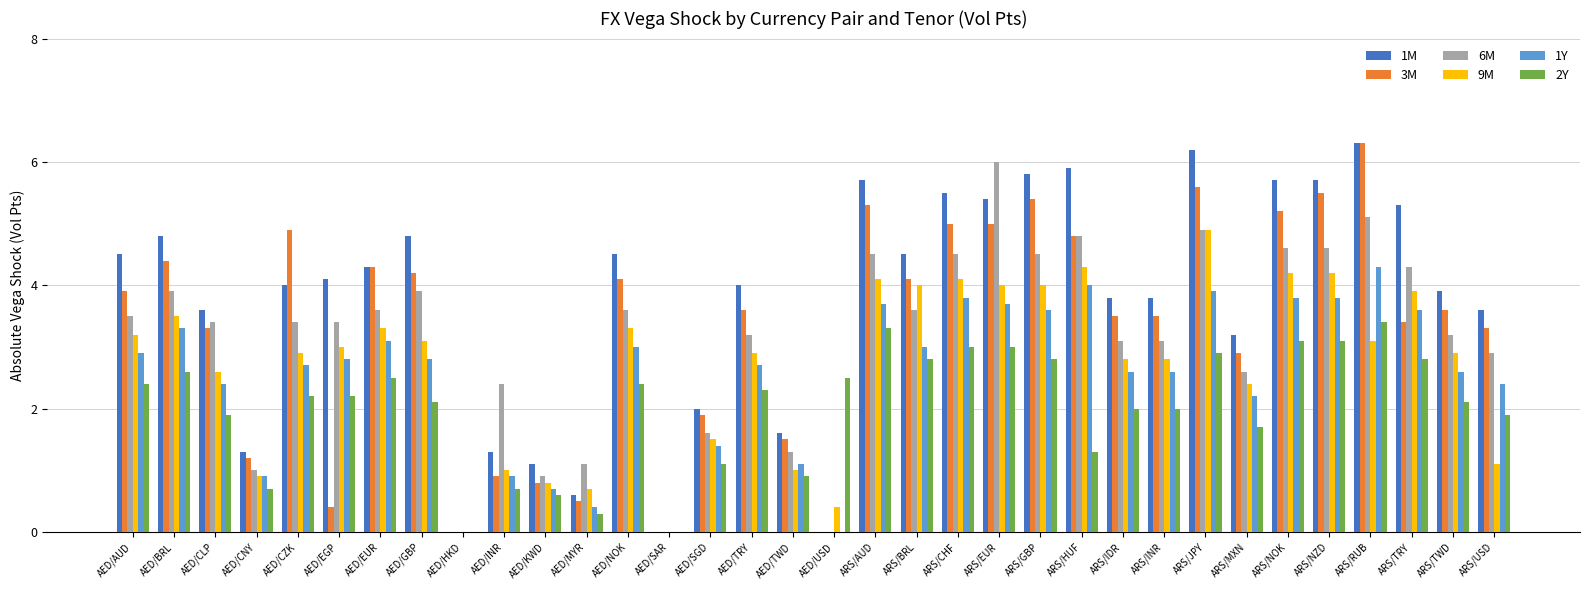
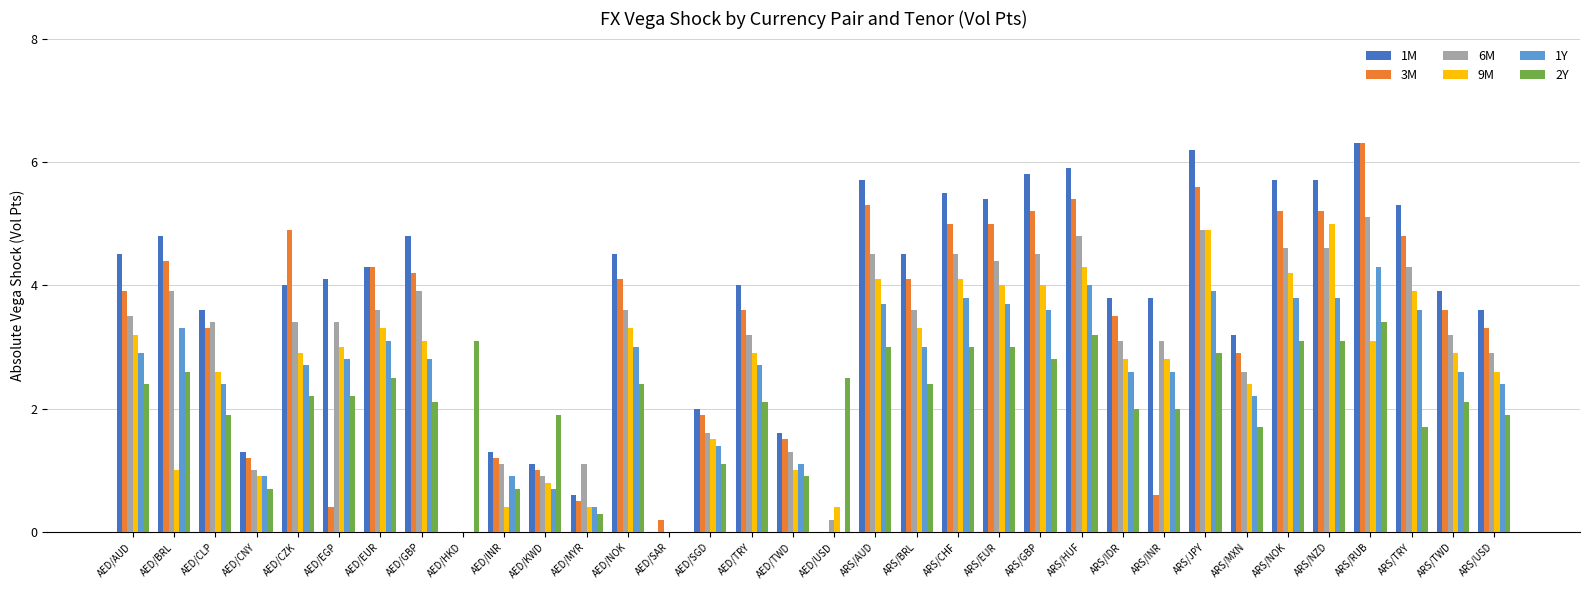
9M, AED/BRL: 3.5 -> 1.0
2Y, AED/HKD: 0.0 -> 3.1
3M, AED/INR: 0.9 -> 1.2
6M, AED/INR: 2.4 -> 1.1
9M, AED/INR: 1.0 -> 0.4
3M, AED/KWD: 0.8 -> 1.0
2Y, AED/KWD: 0.6 -> 1.9
9M, AED/MYR: 0.7 -> 0.4
3M, AED/SAR: 0.0 -> 0.2
2Y, AED/TRY: 2.3 -> 2.1
6M, AED/USD: 0.0 -> 0.2
2Y, ARS/AUD: 3.3 -> 3.0
9M, ARS/BRL: 4.0 -> 3.3
2Y, ARS/BRL: 2.8 -> 2.4
6M, ARS/EUR: 6.0 -> 4.4
3M, ARS/GBP: 5.4 -> 5.2
3M, ARS/HUF: 4.8 -> 5.4
2Y, ARS/HUF: 1.3 -> 3.2
3M, ARS/INR: 3.5 -> 0.6
3M, ARS/NZD: 5.5 -> 5.2
9M, ARS/NZD: 4.2 -> 5.0
3M, ARS/TRY: 3.4 -> 4.8
2Y, ARS/TRY: 2.8 -> 1.7
9M, ARS/USD: 1.1 -> 2.6
